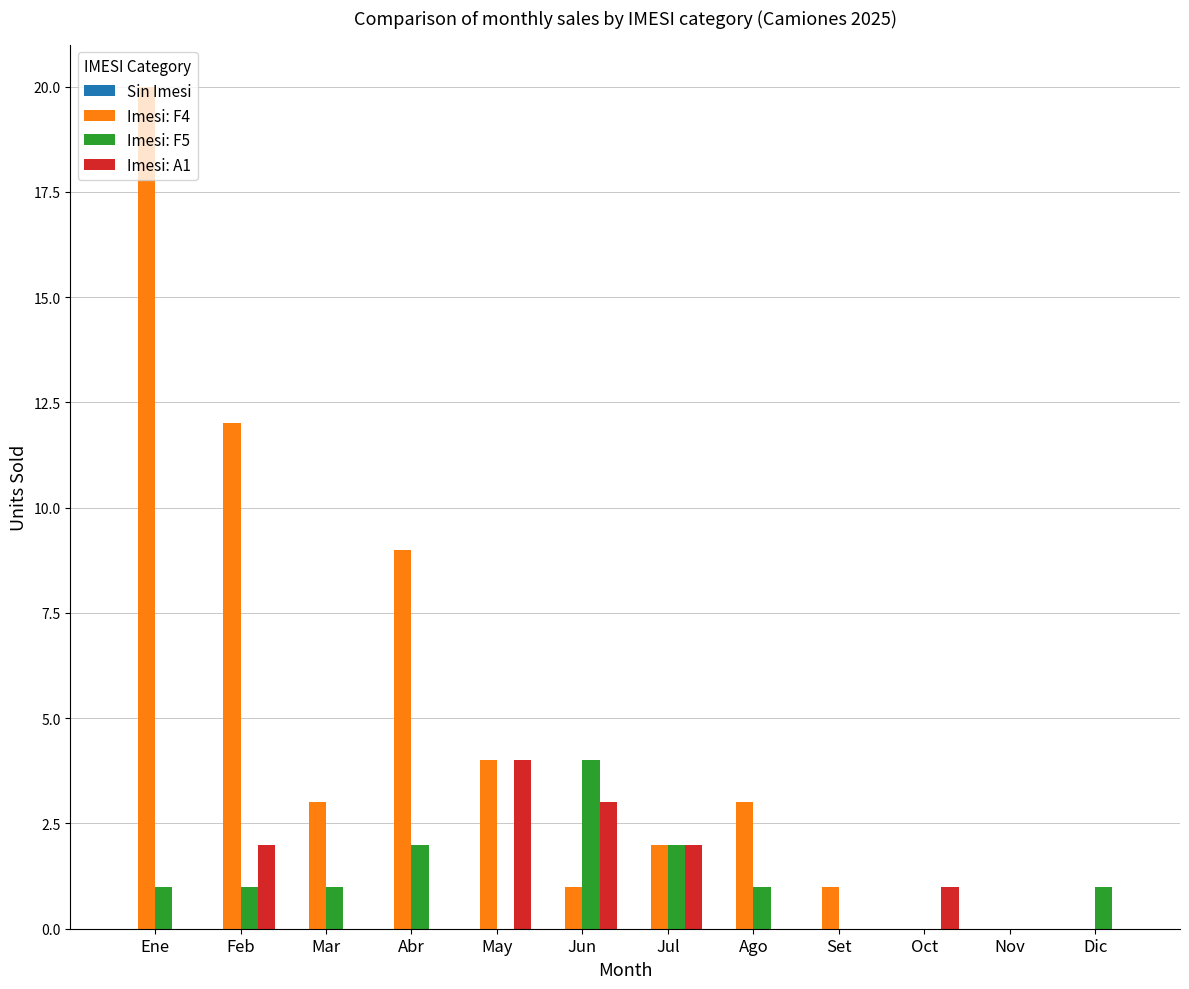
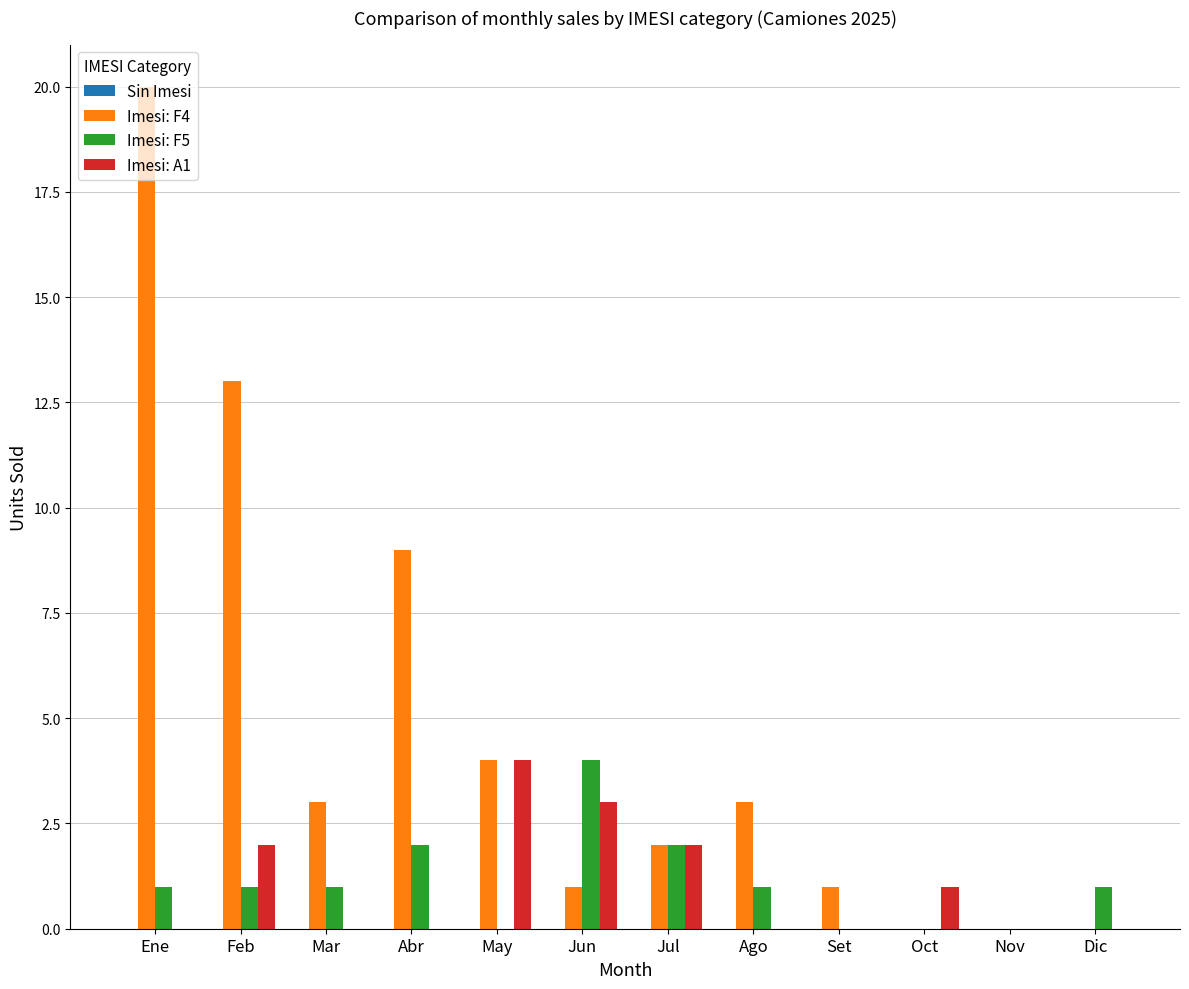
Imesi: F4, Feb: 12 -> 13
